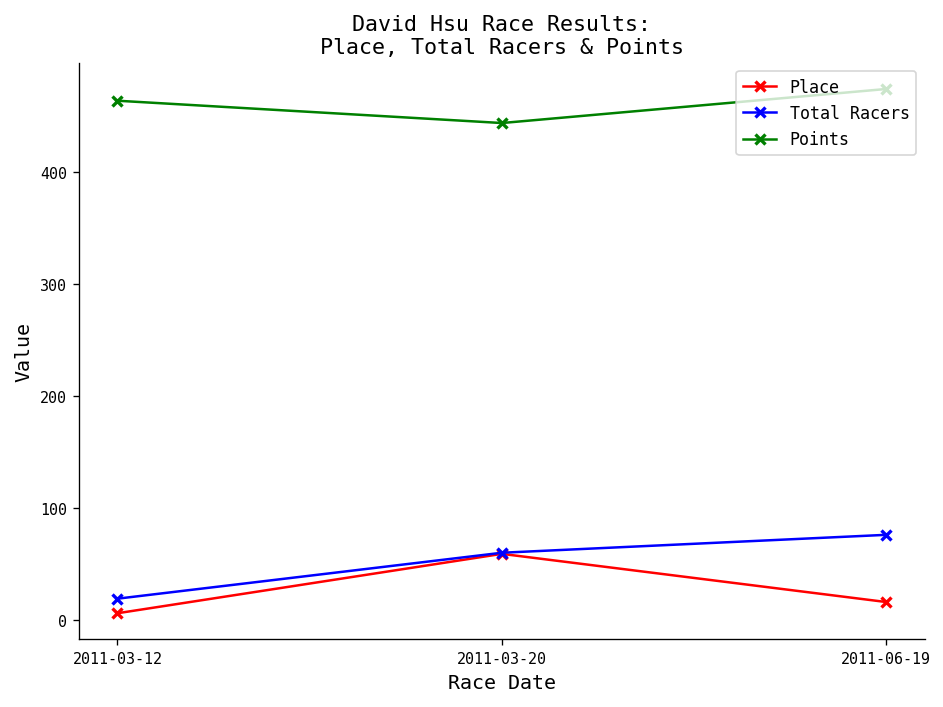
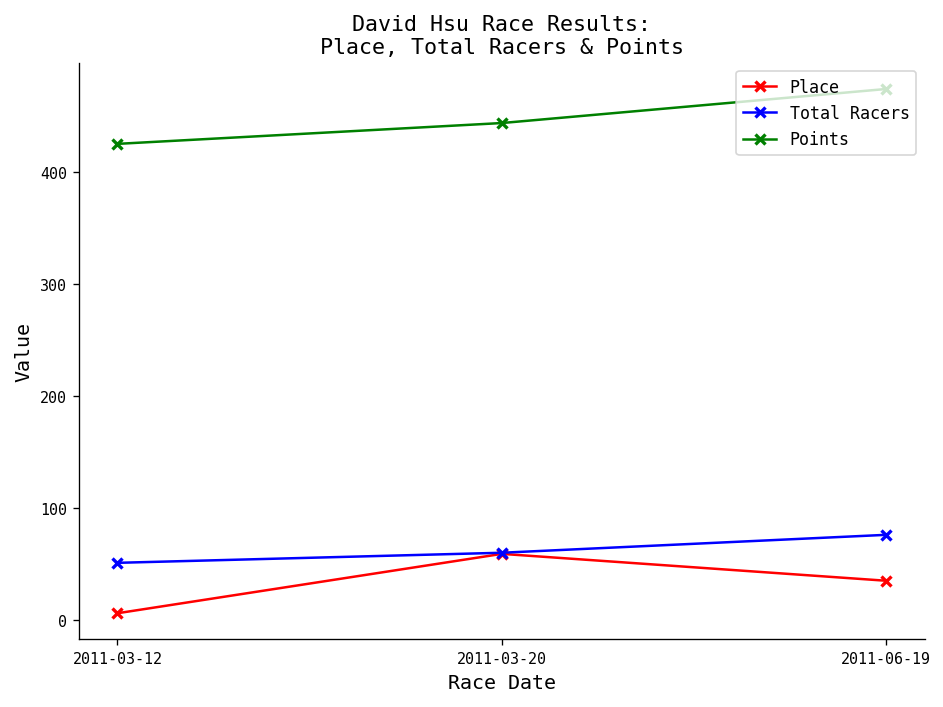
Total Racers, 2011-03-12: 20 -> 50
Points, 2011-03-12: 460 -> 420
Place, 2011-06-19: 20 -> 40
